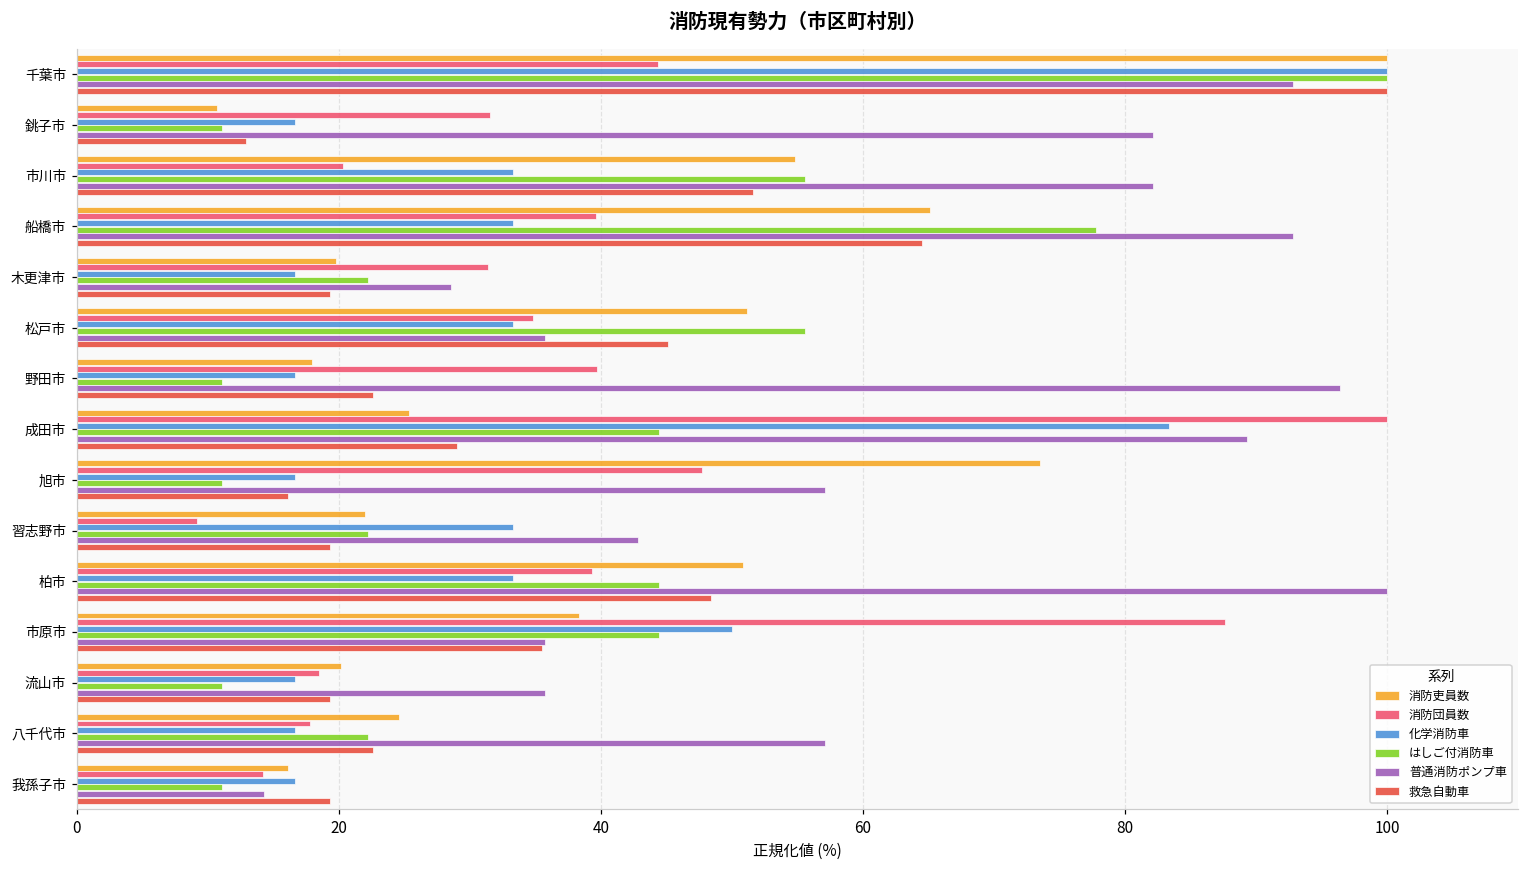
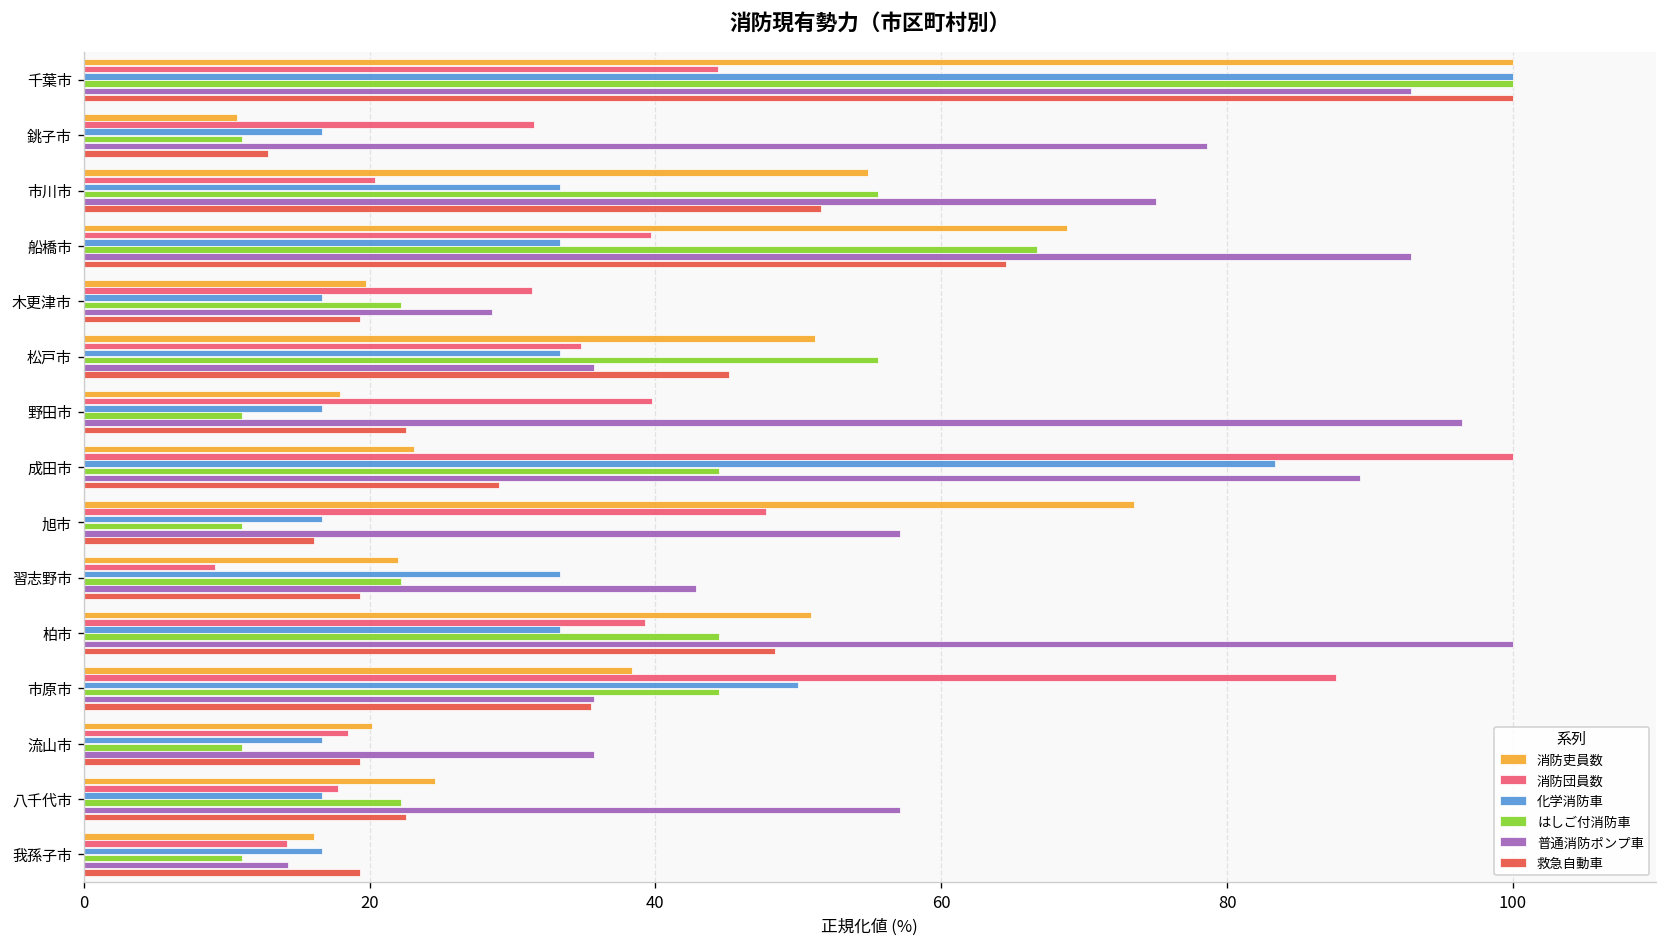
普通消防ポンプ車, 銚子市: 82.1 -> 78.6
普通消防ポンプ車, 市川市: 82.1 -> 75.0
消防吏員数, 船橋市: 65.1 -> 68.8
はしご付消防車, 船橋市: 77.8 -> 66.7
消防吏員数, 成田市: 25.4 -> 23.1
